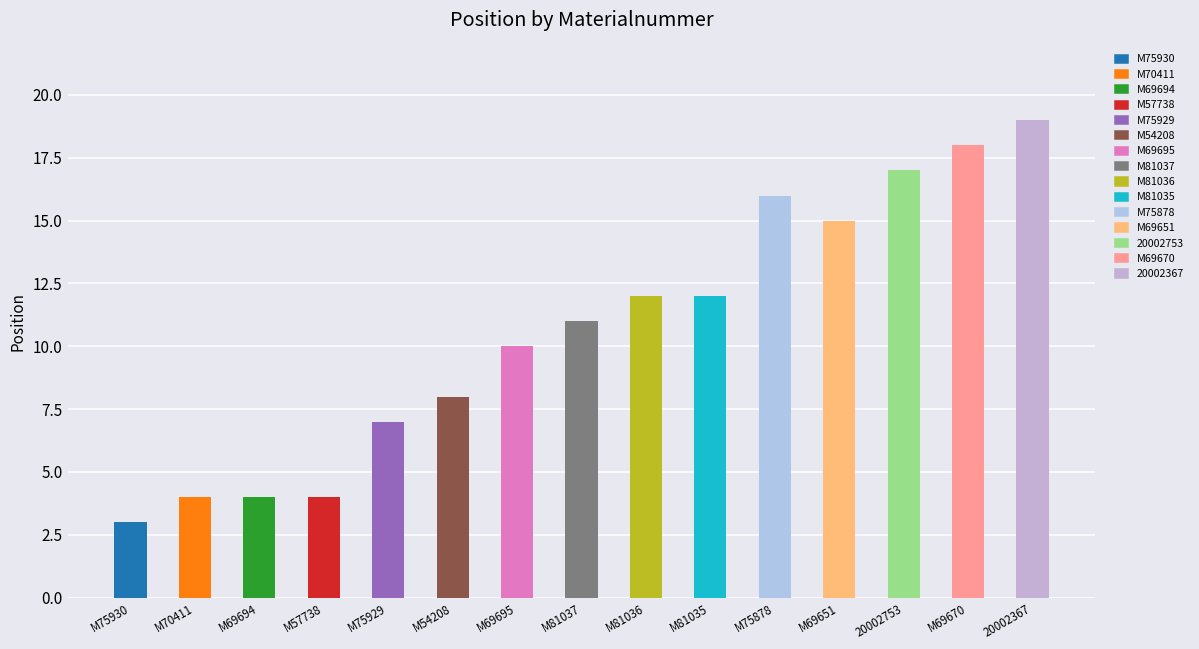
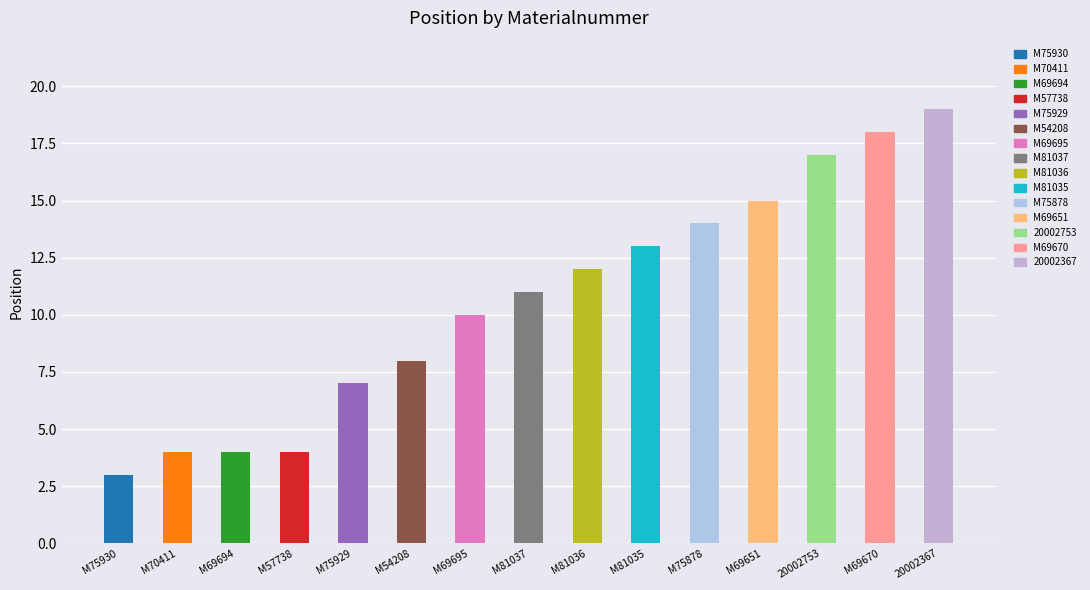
M81035: 12 -> 13
M75878: 16 -> 14
